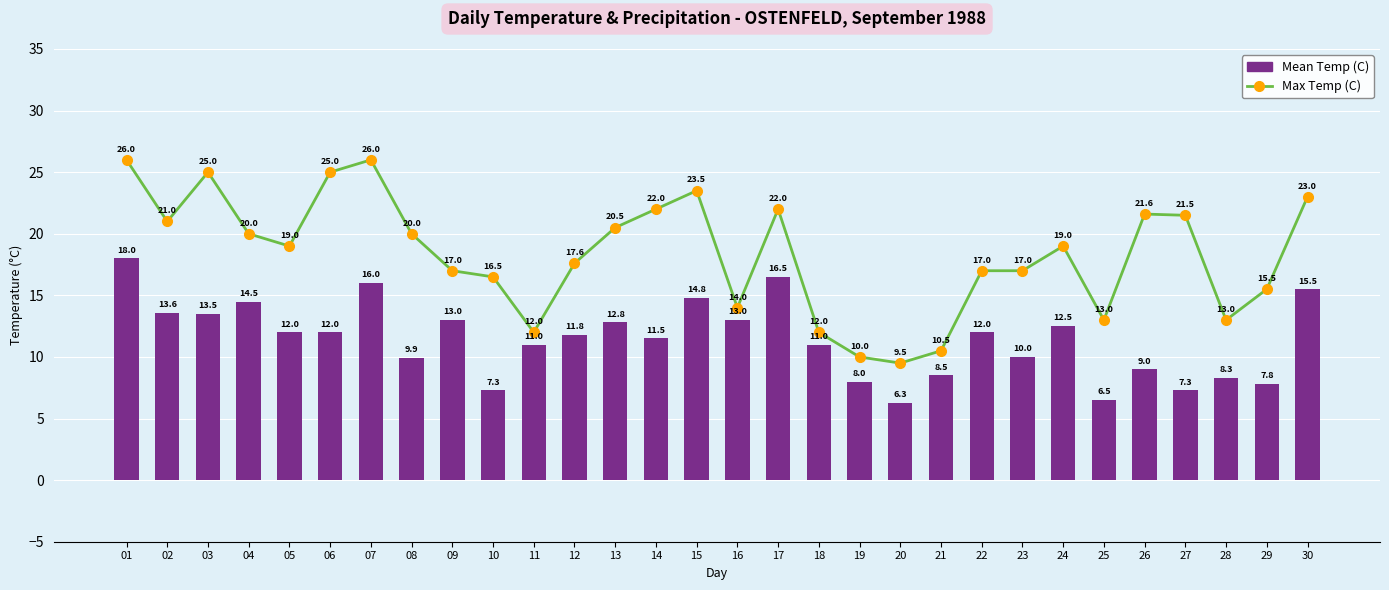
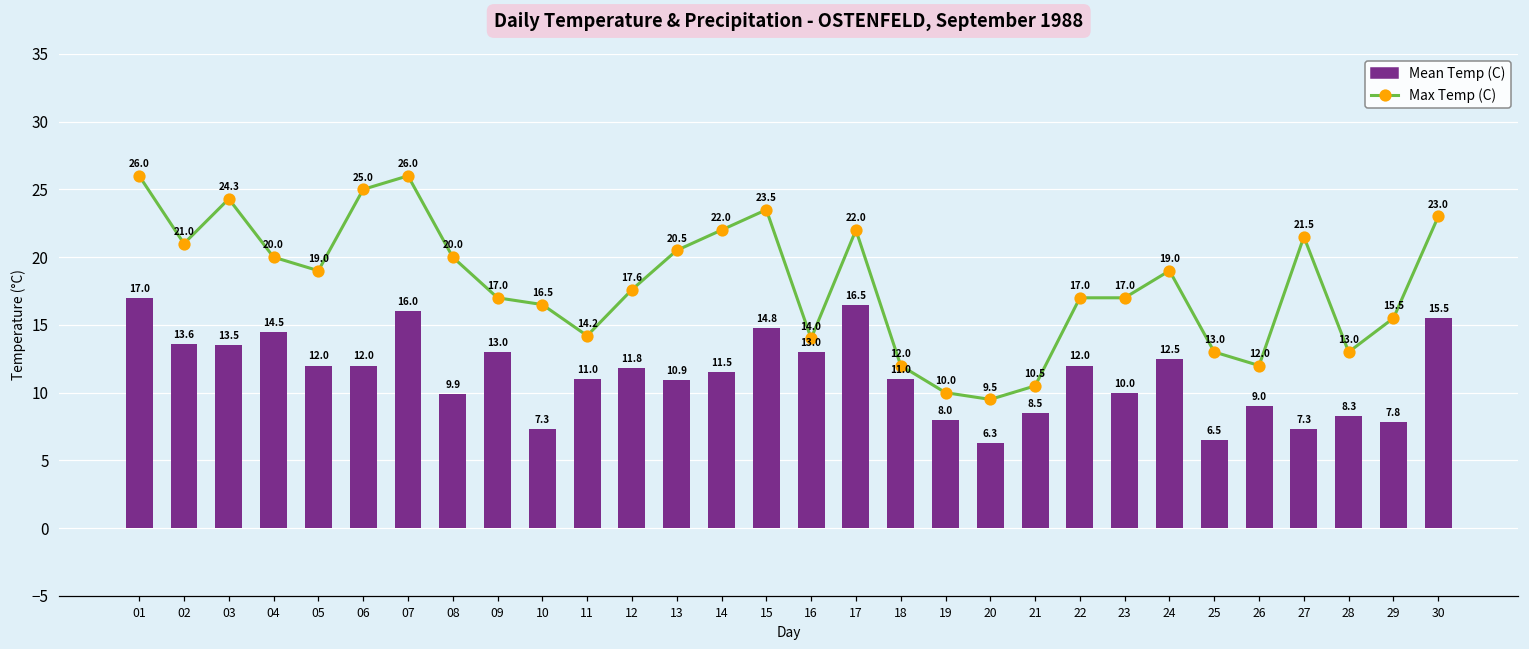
Mean Temp (C), 01: 18.0 -> 17.0
Max Temp (C), 03: 25.0 -> 24.3
Max Temp (C), 11: 12.0 -> 14.2
Mean Temp (C), 13: 12.8 -> 10.9
Max Temp (C), 26: 21.6 -> 12.0
